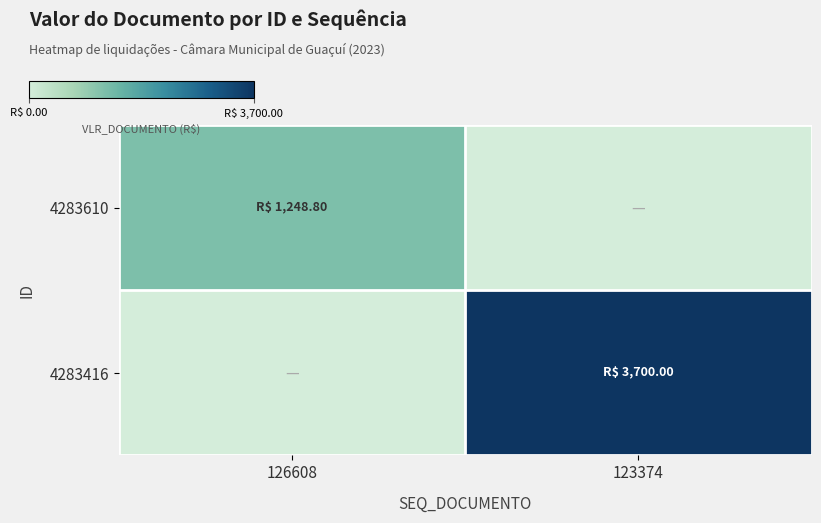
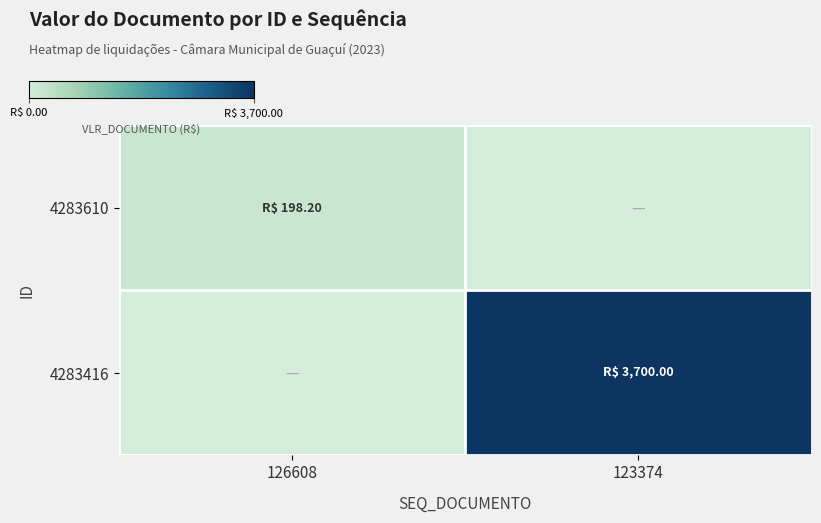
4283610, 126608: 1,248.80 -> 198.20
